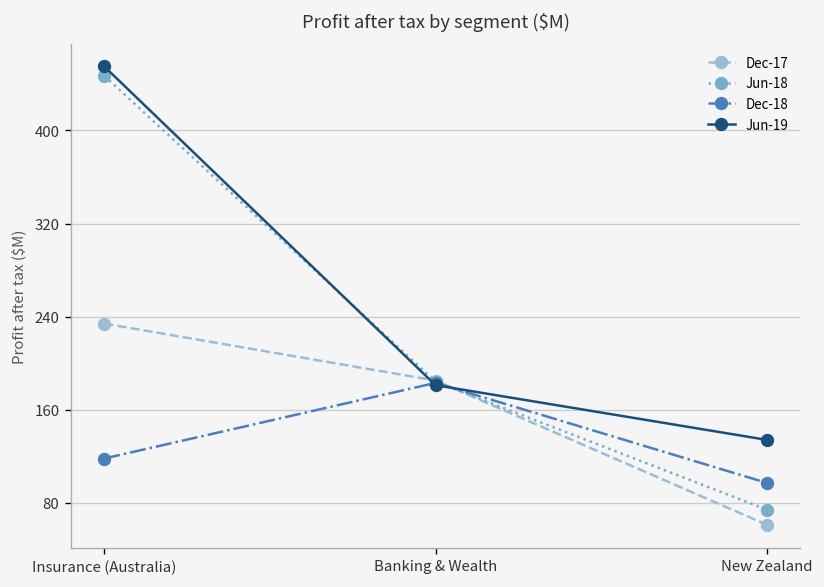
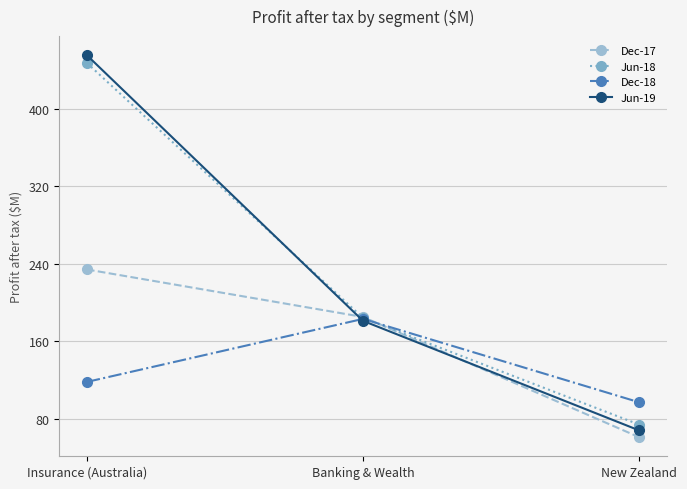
Jun-19, New Zealand: 130 -> 70
